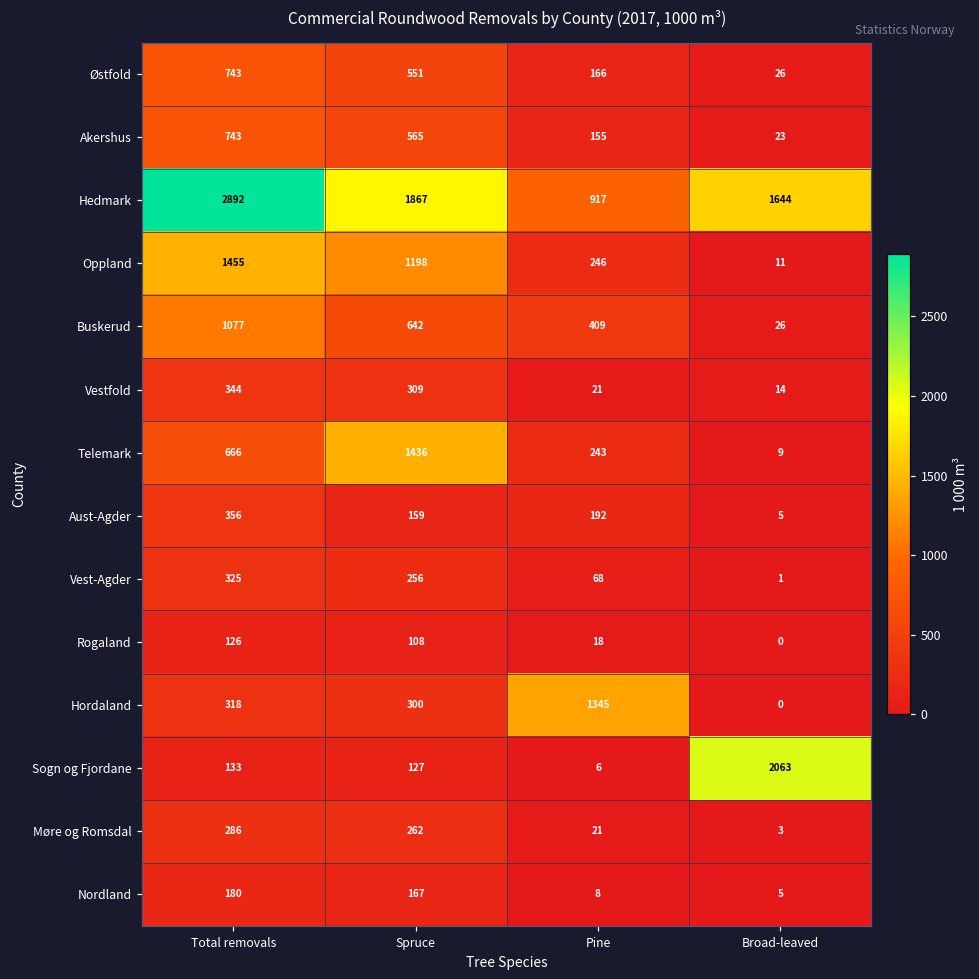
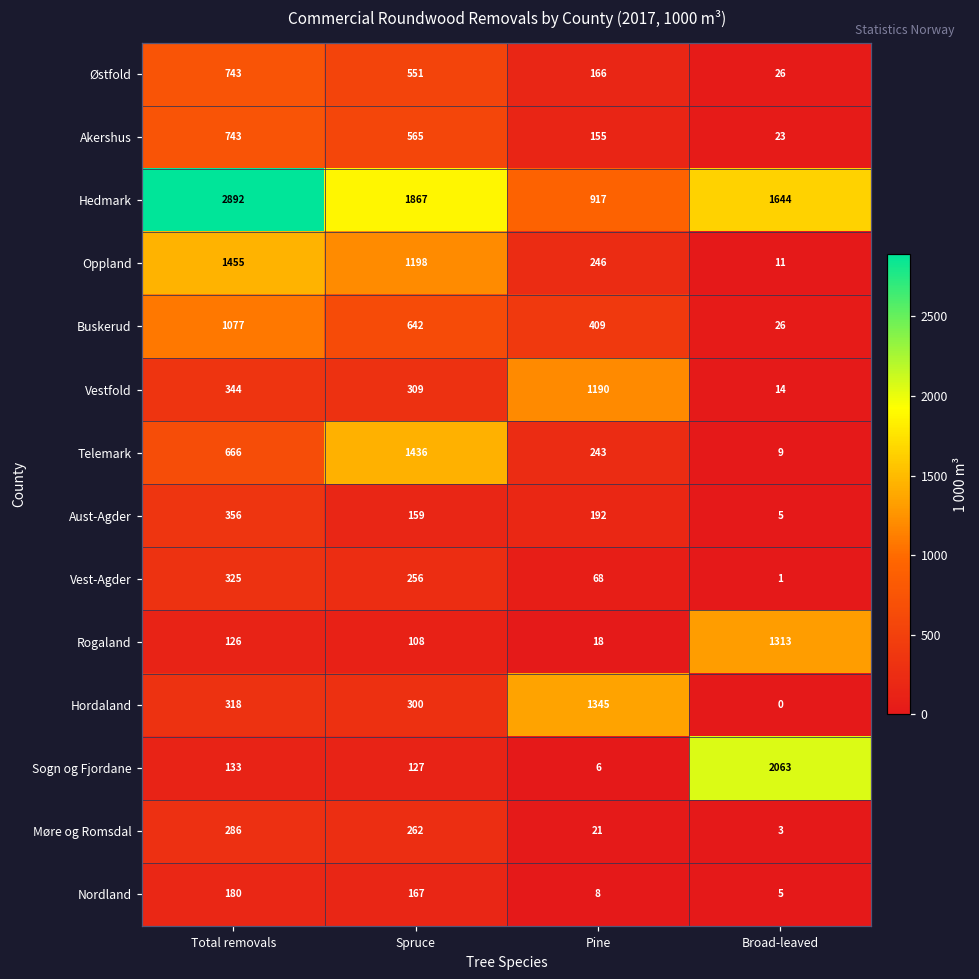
Vestfold, Pine: 21 -> 1190
Rogaland, Broad-leaved: 0 -> 1313
